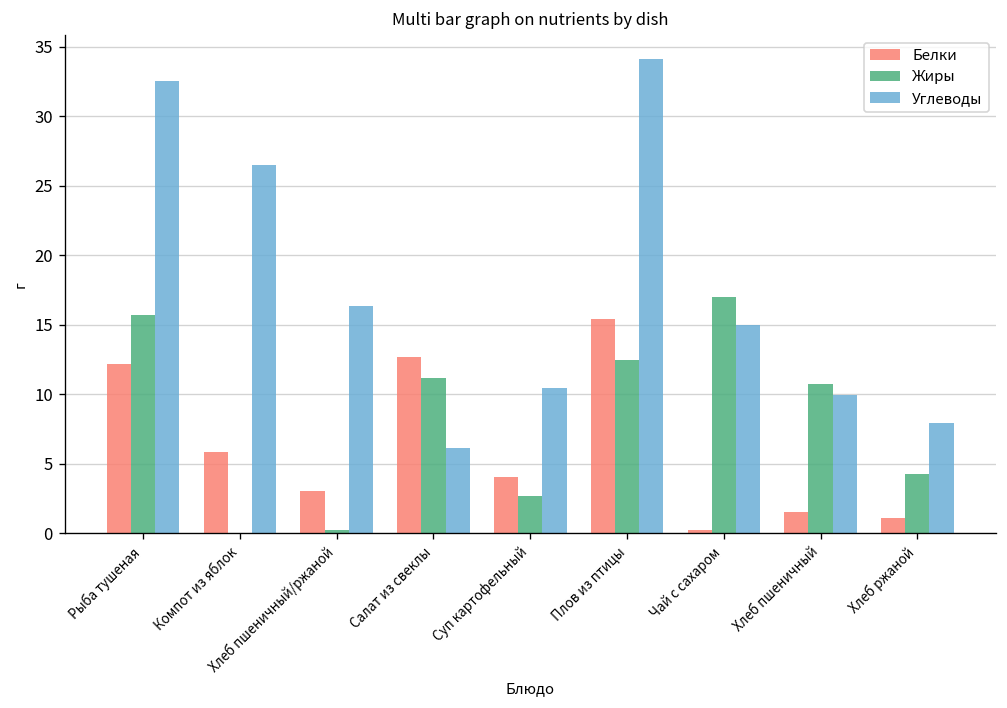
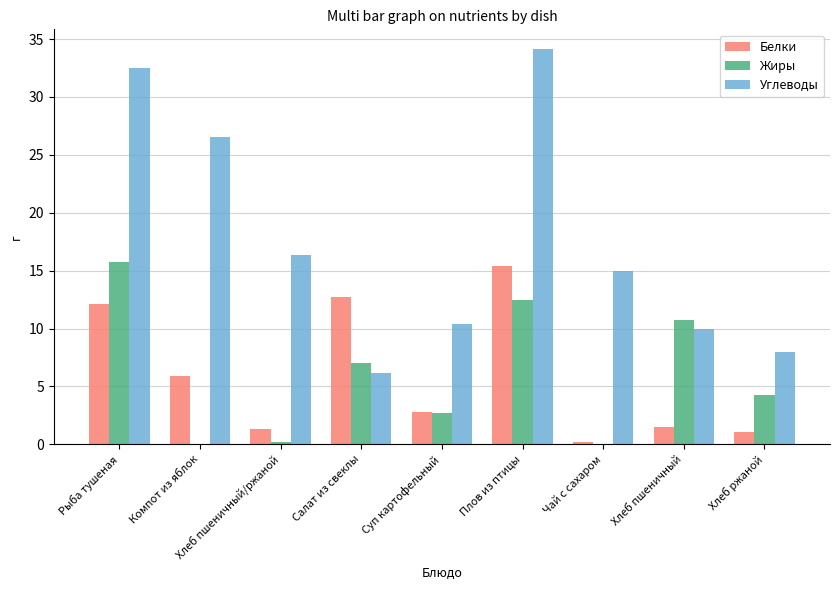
Белки, Хлеб пшеничный/ржаной: 3.0 -> 1.4
Жиры, Салат из свеклы: 11.2 -> 7.0
Белки, Суп картофельный: 4.0 -> 2.8
Жиры, Чай с сахаром: 17.0 -> 0.1
